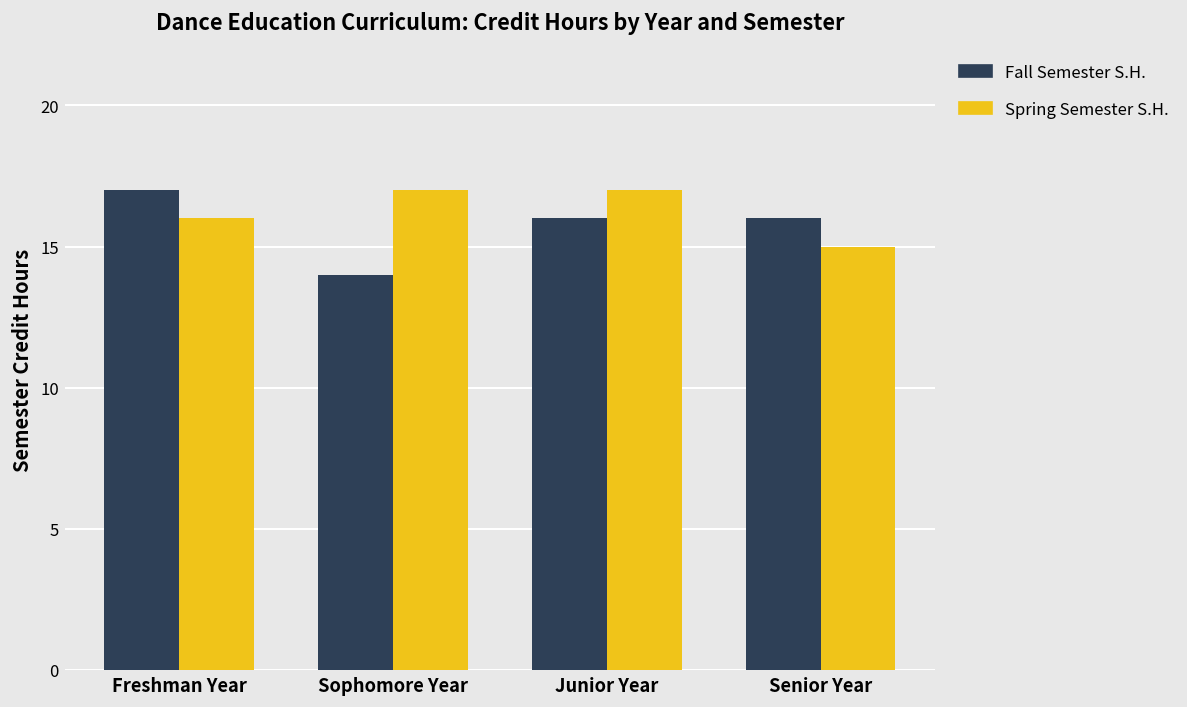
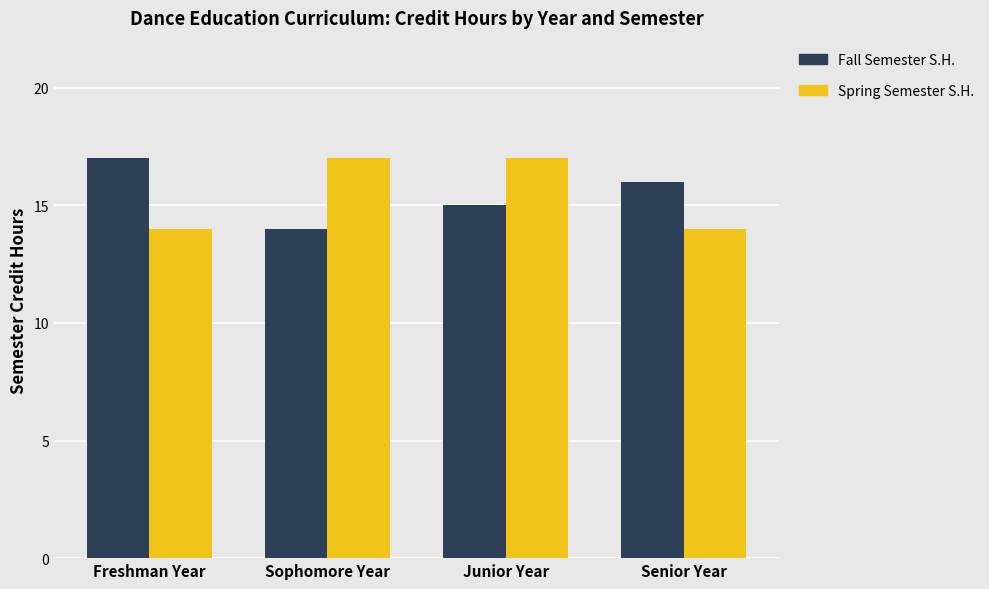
Spring Semester S.H., Freshman Year: 16 -> 14
Fall Semester S.H., Junior Year: 16 -> 15
Spring Semester S.H., Senior Year: 15 -> 14
